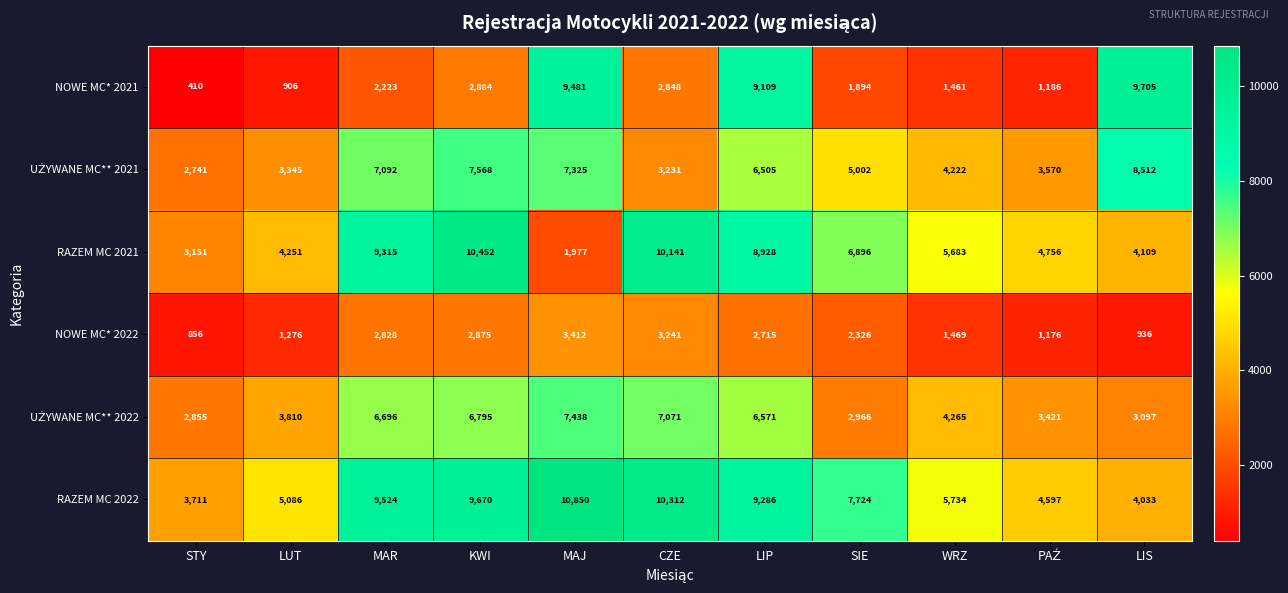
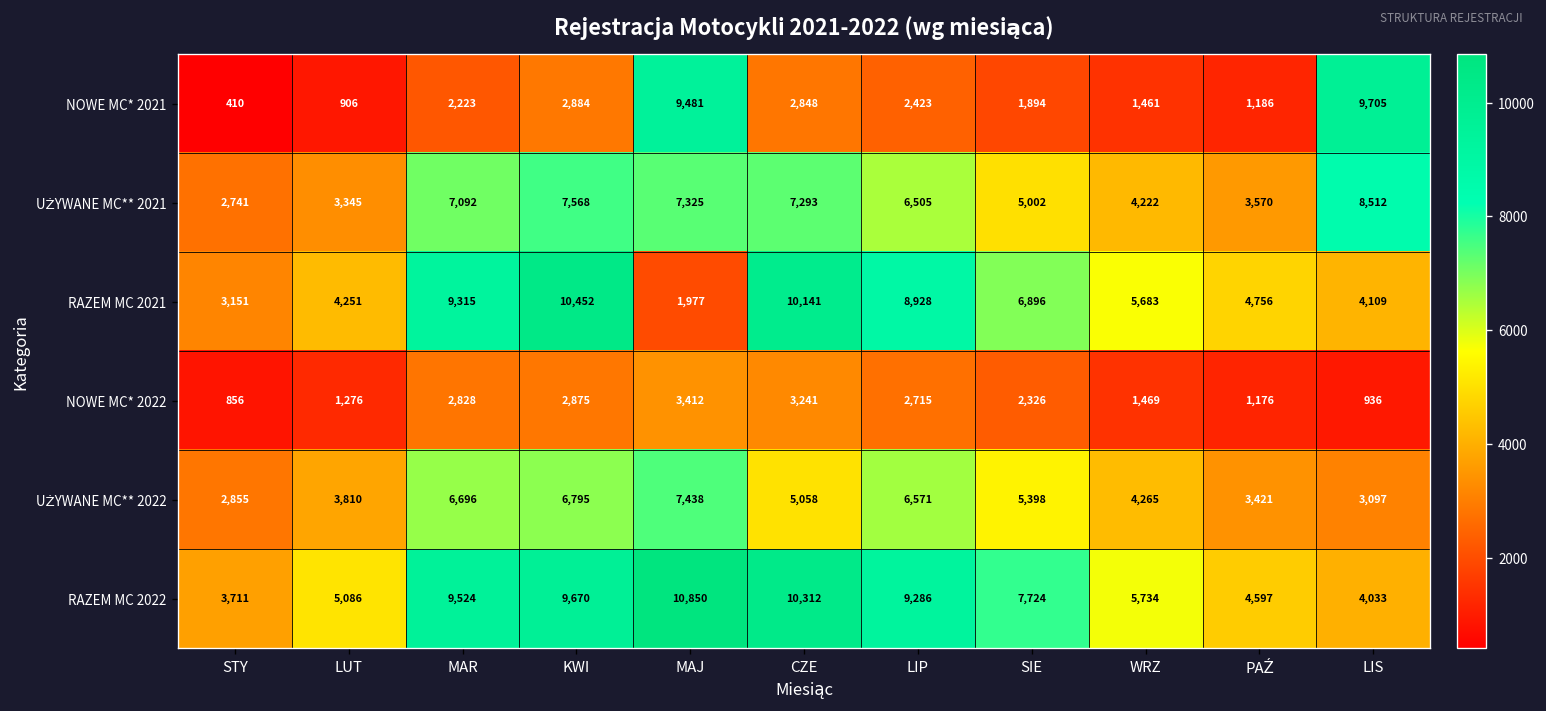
NOWE MC* 2021, LIP: 9,109 -> 2,423
UŻYWANE MC** 2021, CZE: 3,231 -> 7,293
UŻYWANE MC** 2022, CZE: 7,071 -> 5,058
UŻYWANE MC** 2022, SIE: 2,966 -> 5,398
